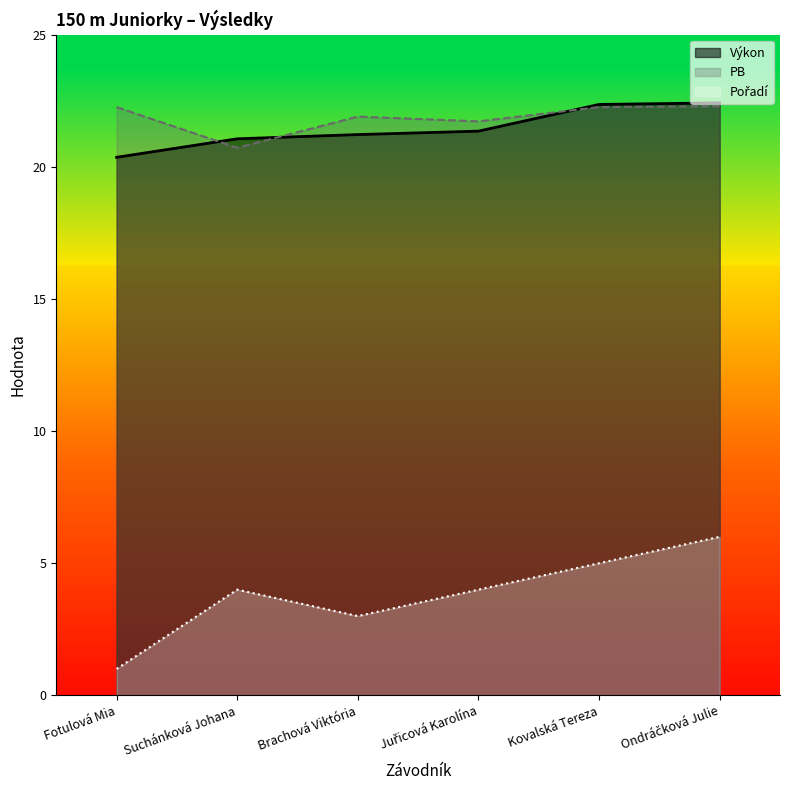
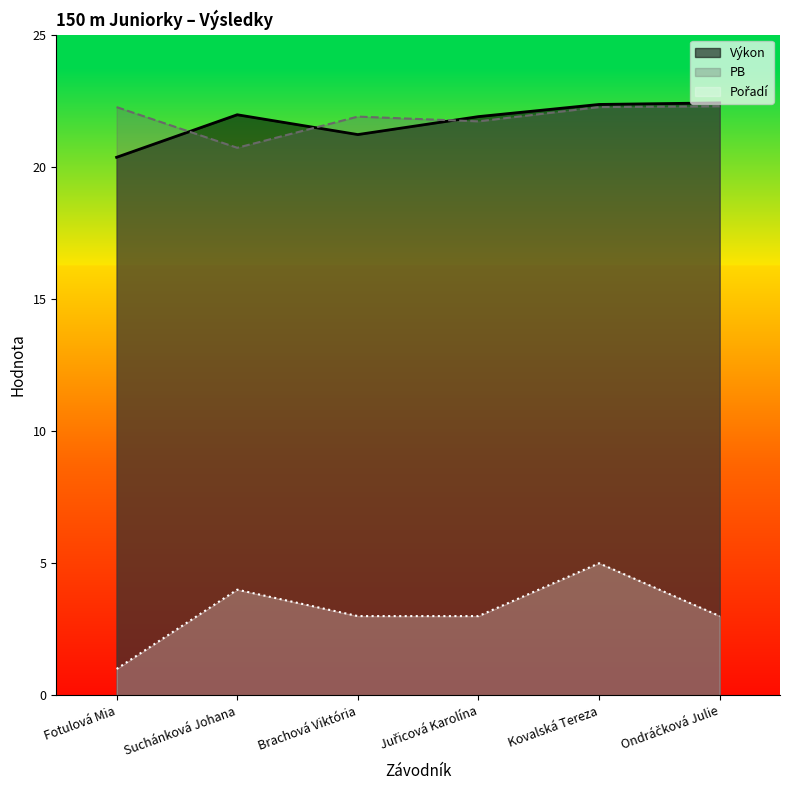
Výkon, Suchánková Johana: 21.1 -> 22.0
Výkon, Juřicová Karolína: 21.4 -> 21.9
Pořadí, Juřicová Karolína: 4 -> 3
Pořadí, Ondráčková Julie: 6 -> 3
